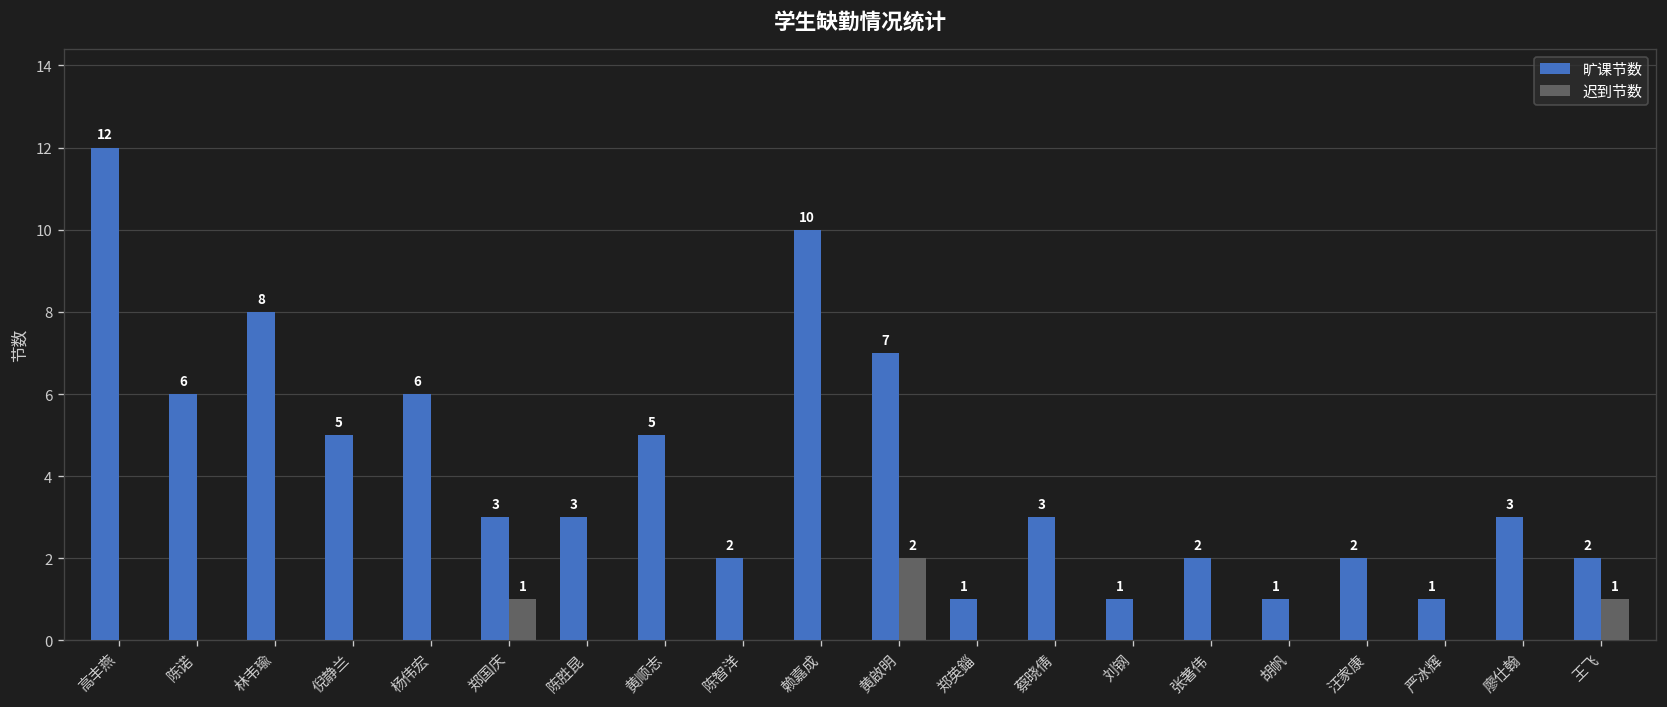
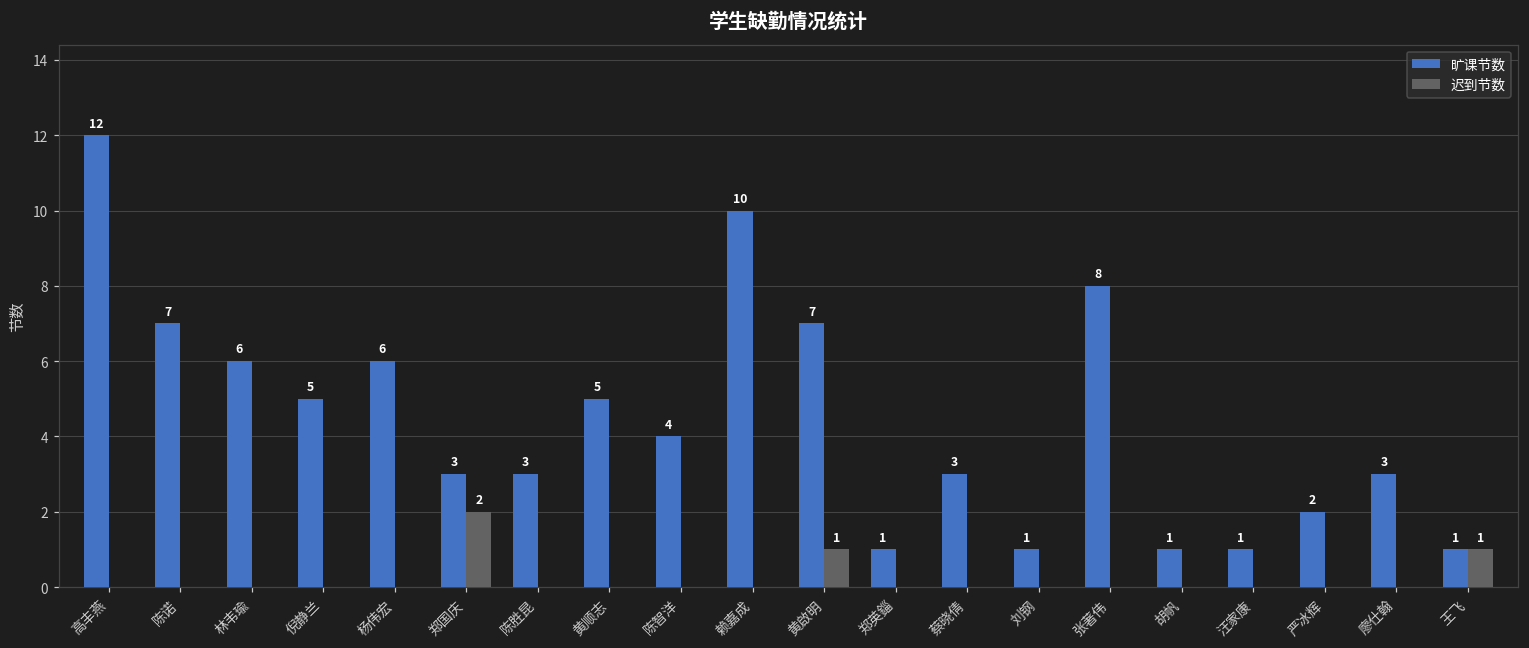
旷课节数, 陈诺: 6 -> 7
旷课节数, 林韦瑜: 8 -> 6
迟到节数, 郑国庆: 1 -> 2
旷课节数, 陈智洋: 2 -> 4
迟到节数, 黄啟明: 2 -> 1
旷课节数, 张著伟: 2 -> 8
旷课节数, 汪家康: 2 -> 1
旷课节数, 严冰辉: 1 -> 2
旷课节数, 王飞: 2 -> 1
